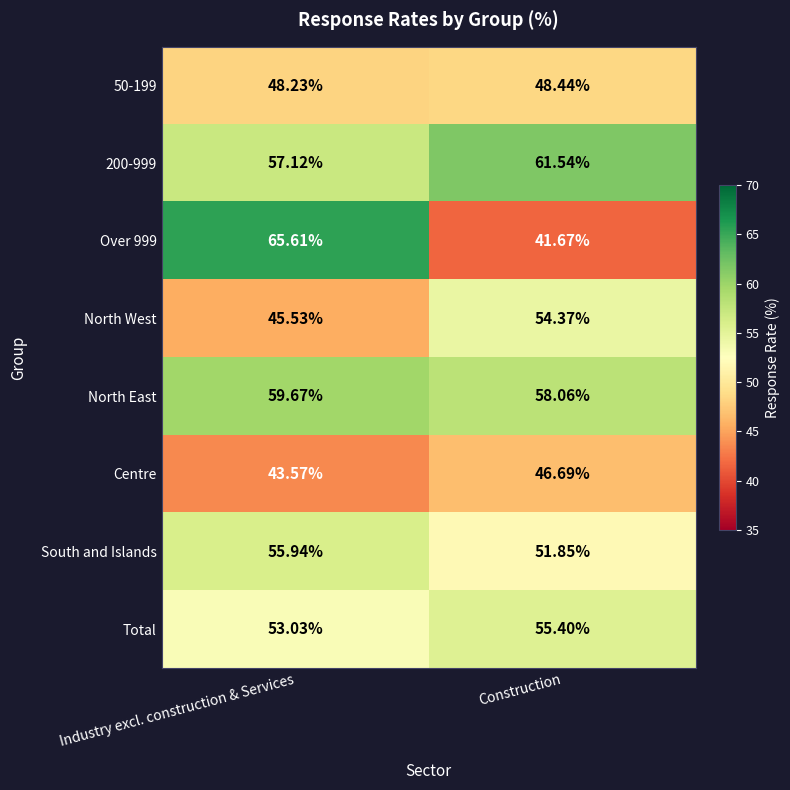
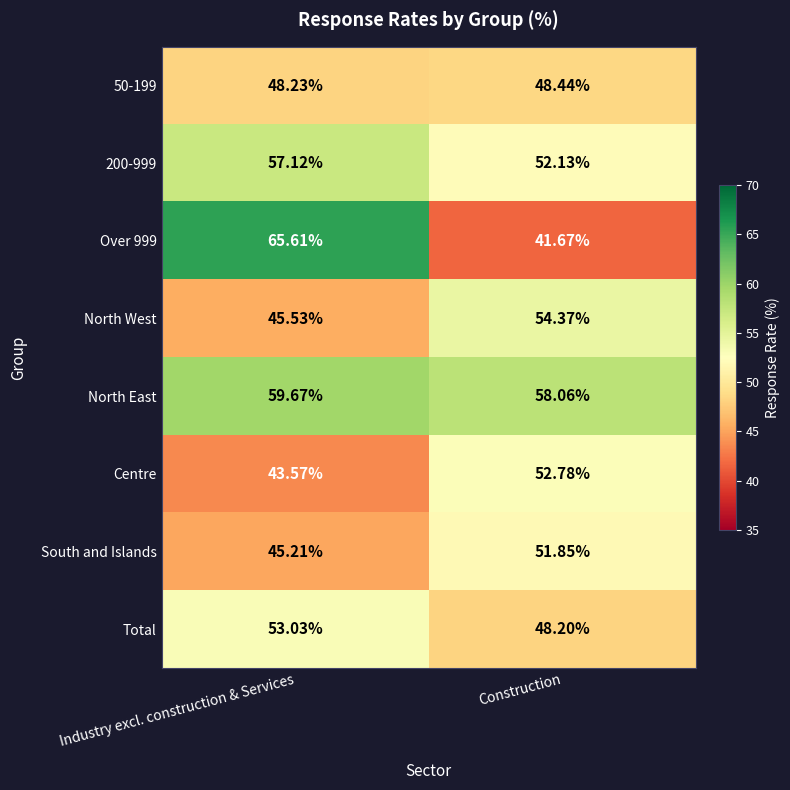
200-999, Construction: 61.54% -> 52.13%
Centre, Construction: 46.69% -> 52.78%
South and Islands, Industry excl. construction & Services: 55.94% -> 45.21%
Total, Construction: 55.40% -> 48.20%
